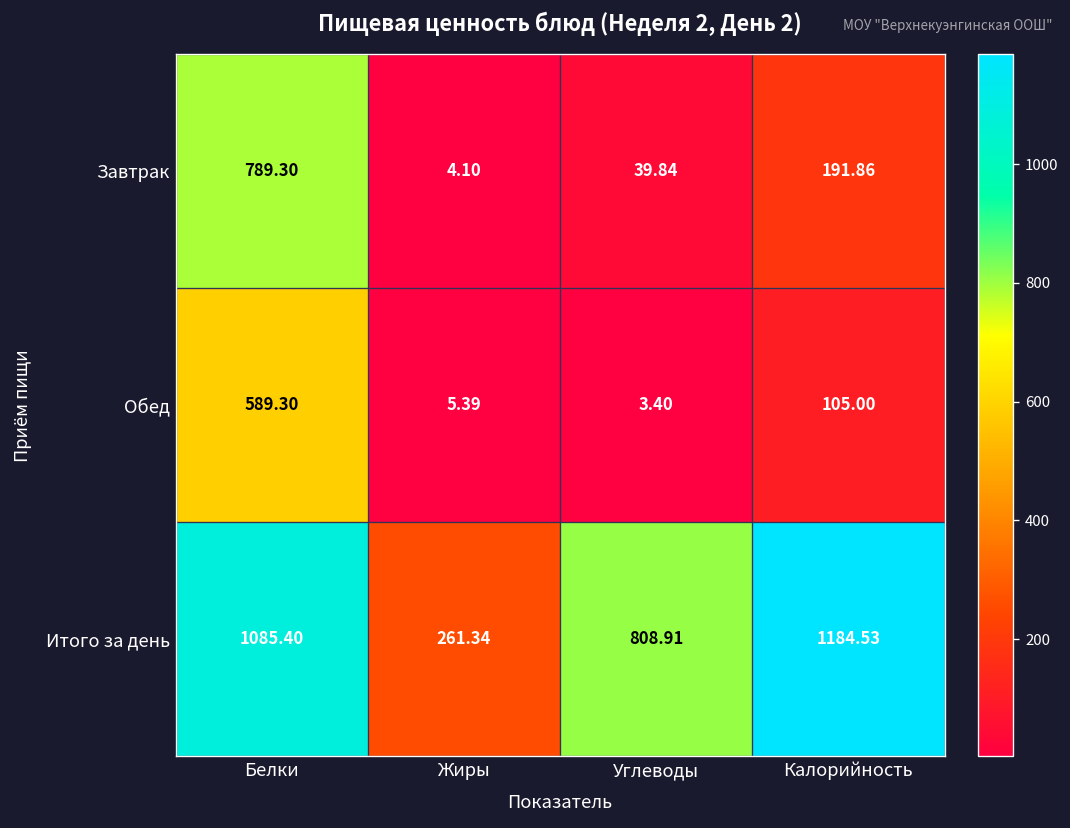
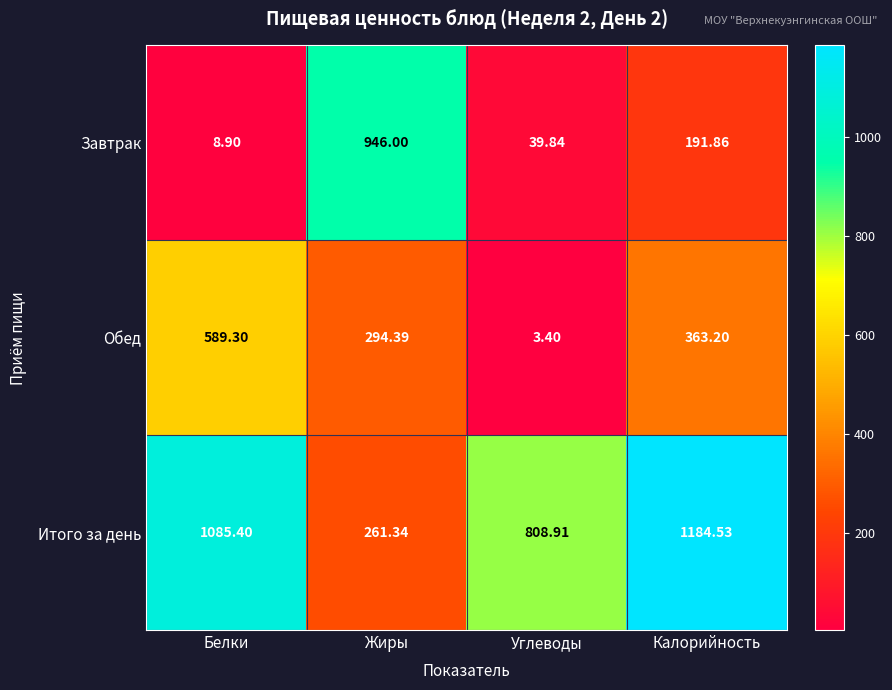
Завтрак, Белки: 789.30 -> 8.90
Завтрак, Жиры: 4.10 -> 946.00
Обед, Жиры: 5.39 -> 294.39
Обед, Калорийность: 105.00 -> 363.20
